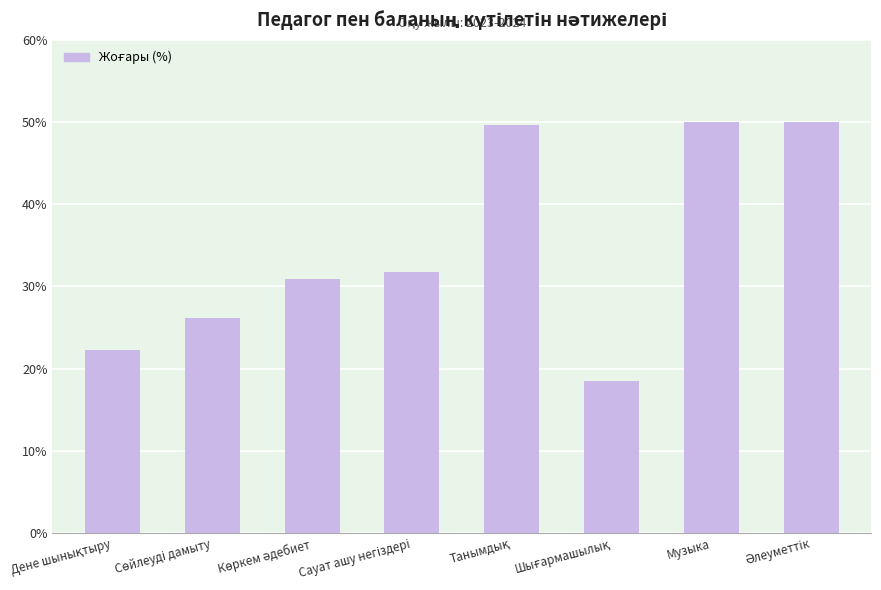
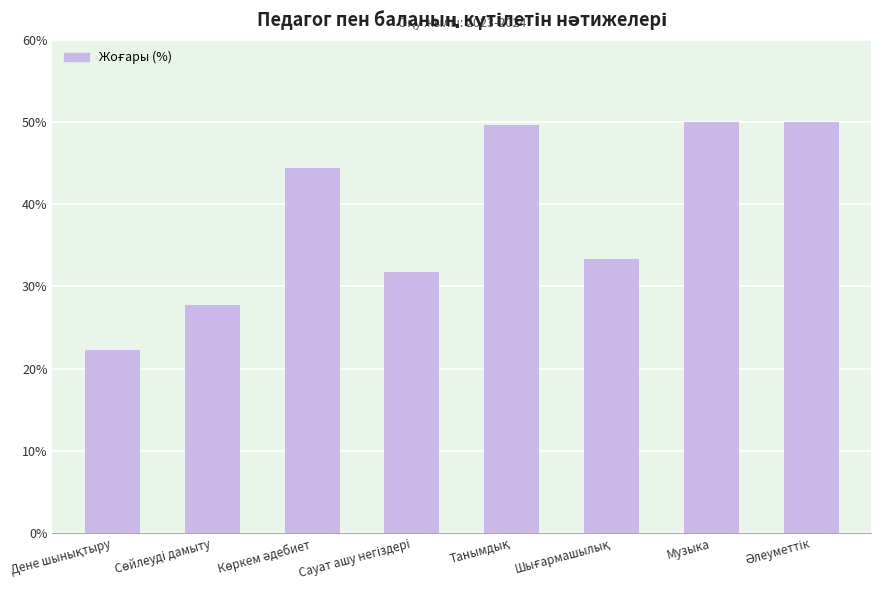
Сөйлеуді дамыту: 26% -> 28%
Көркем әдебиет: 31% -> 44%
Шығармашылық: 19% -> 33%
